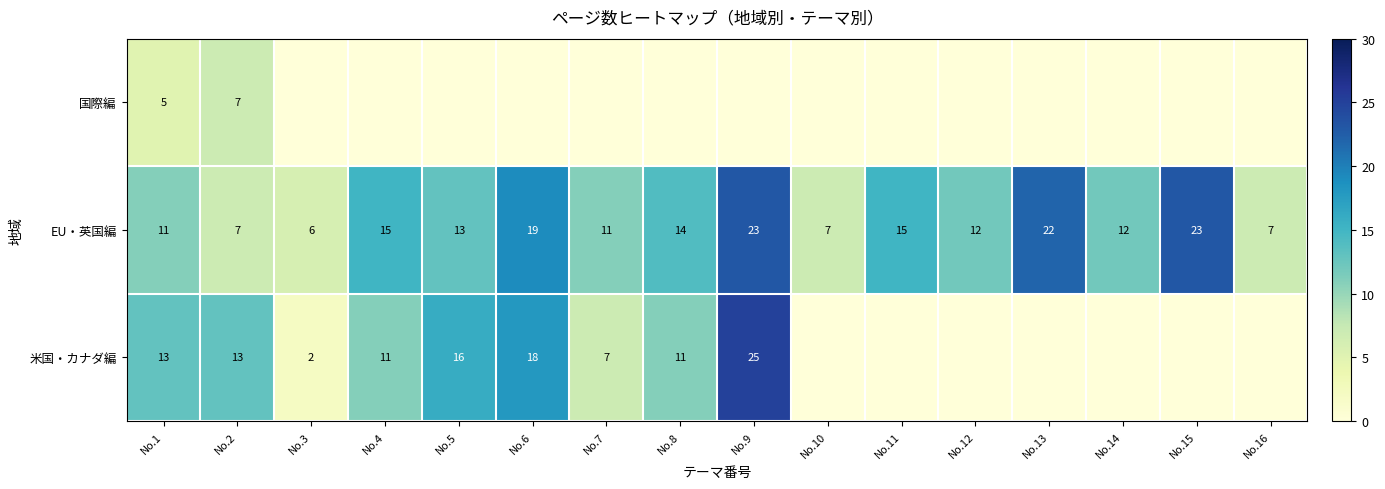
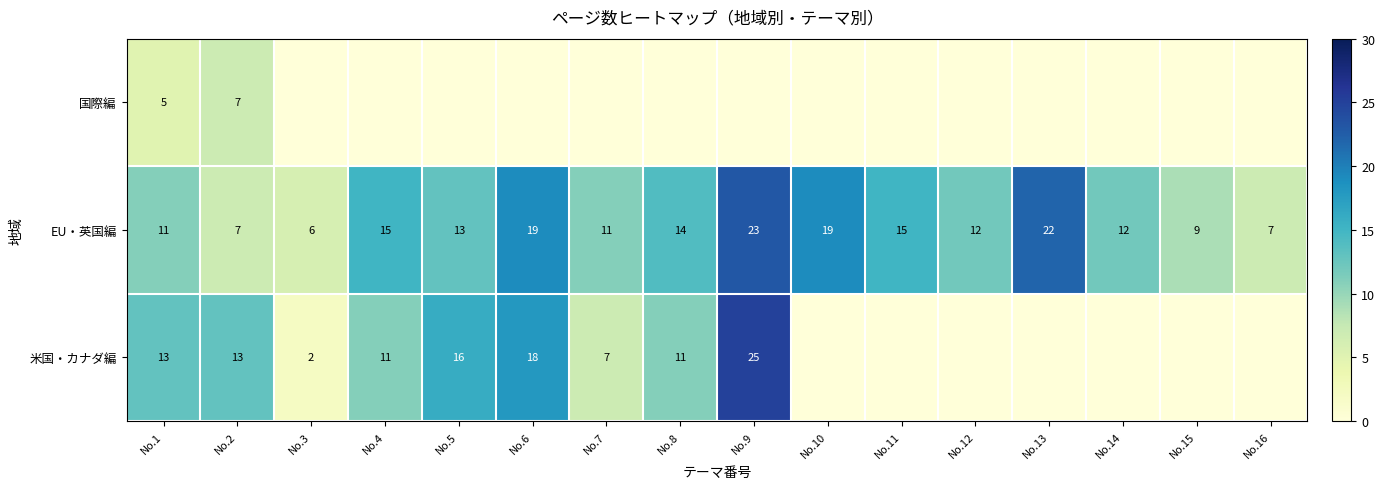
EU・英国編, No.10: 7 -> 19
EU・英国編, No.15: 23 -> 9
